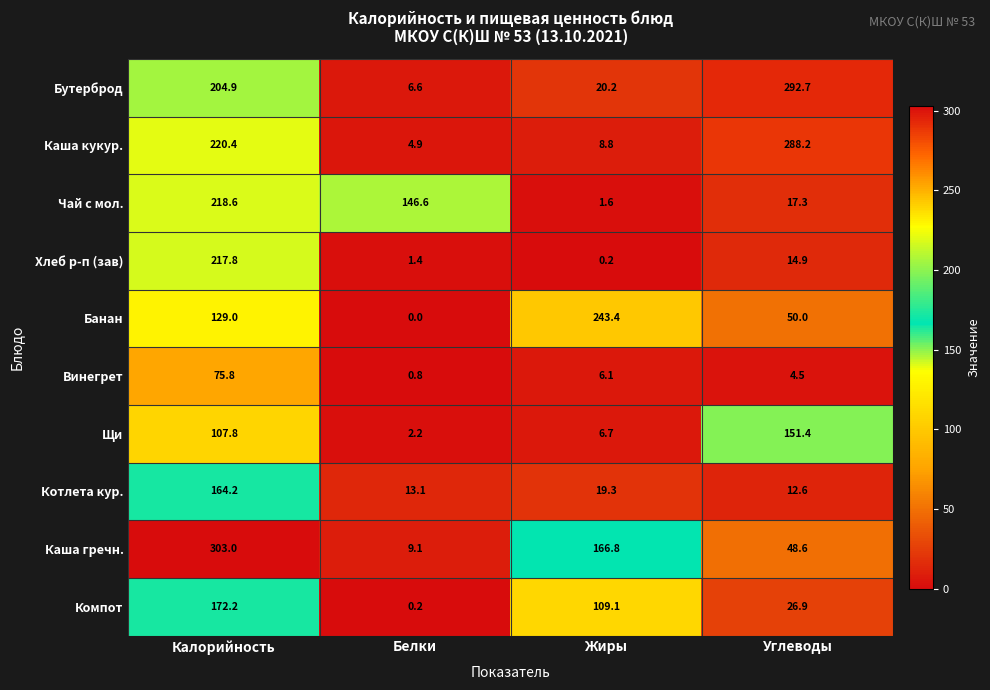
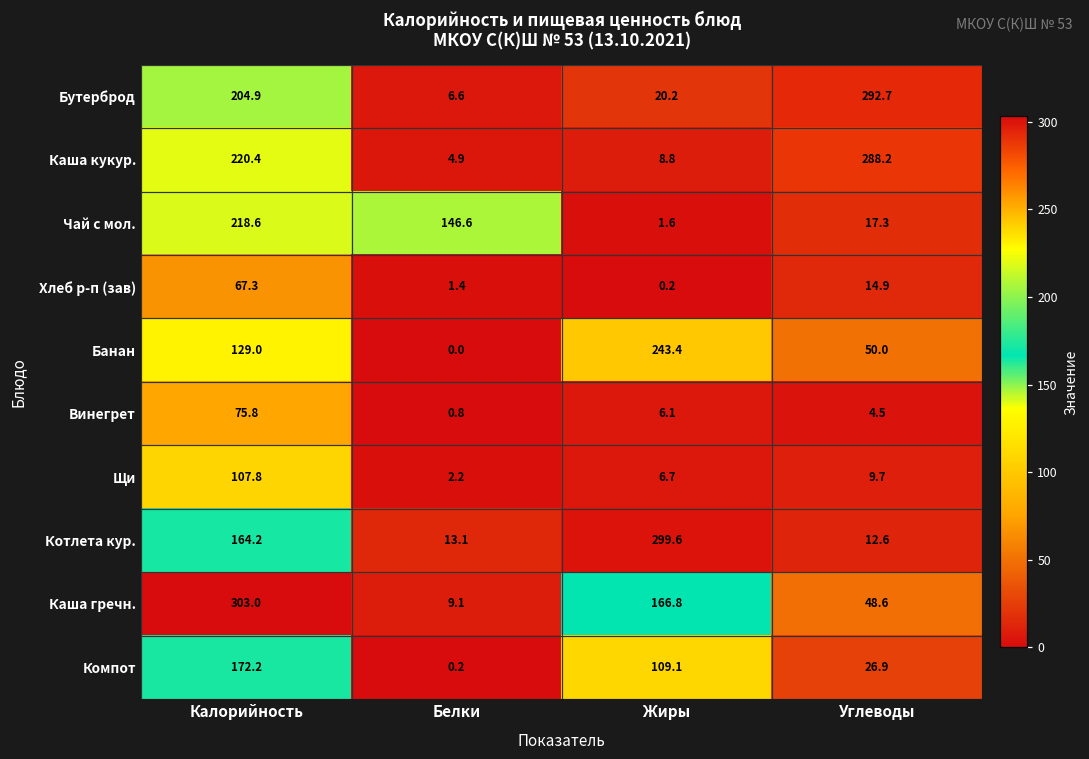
Хлеб р-п (зав), Калорийность: 217.8 -> 67.3
Щи, Углеводы: 151.4 -> 9.7
Котлета кур., Жиры: 19.3 -> 299.6
